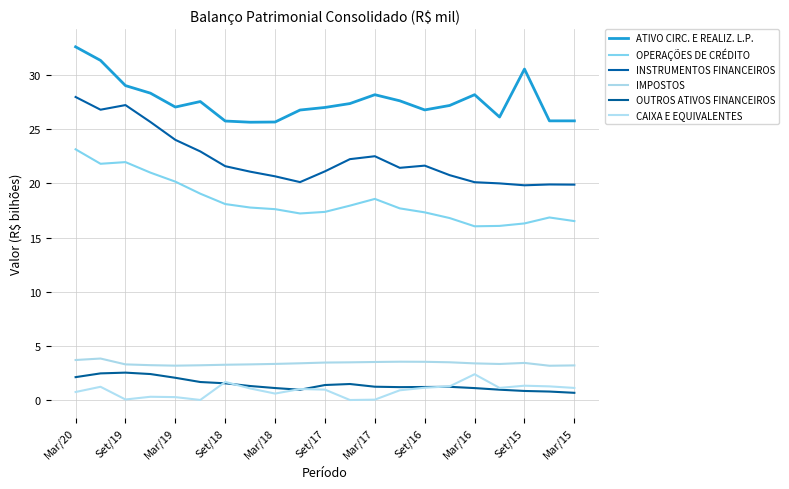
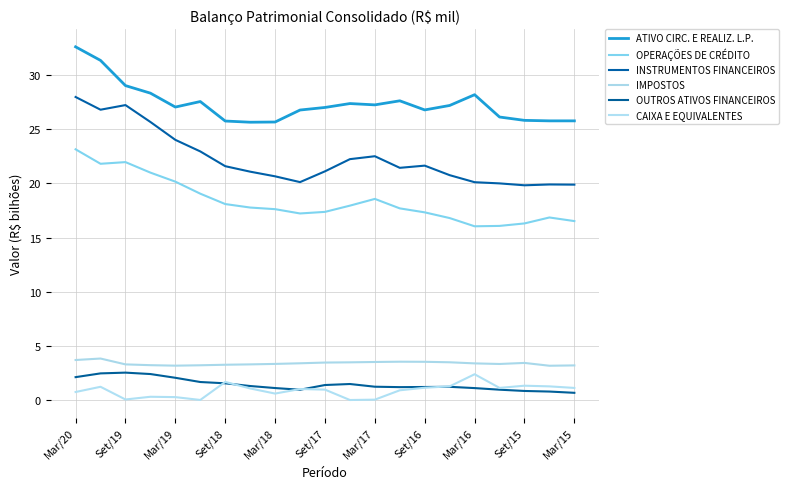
ATIVO CIRC. E REALIZ. L.P., Mar/17: 28.2 -> 27.2
ATIVO CIRC. E REALIZ. L.P., Set/15: 30.5 -> 25.8
